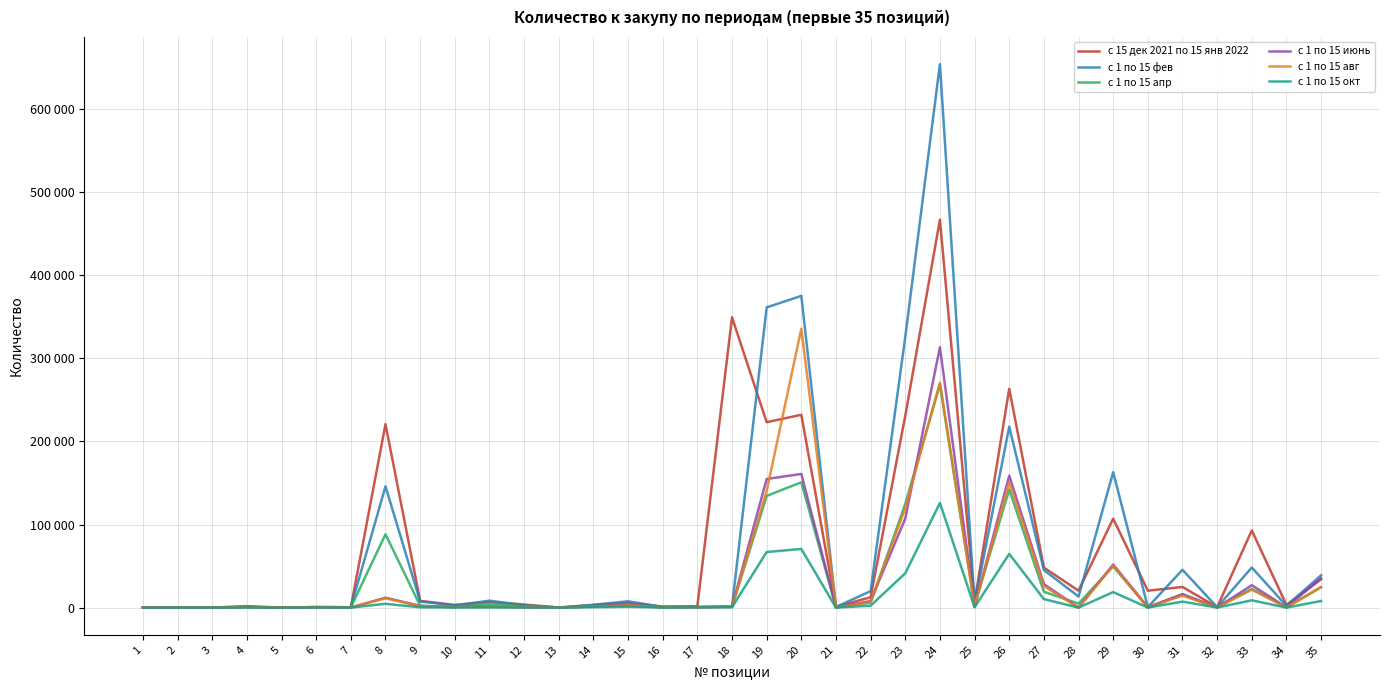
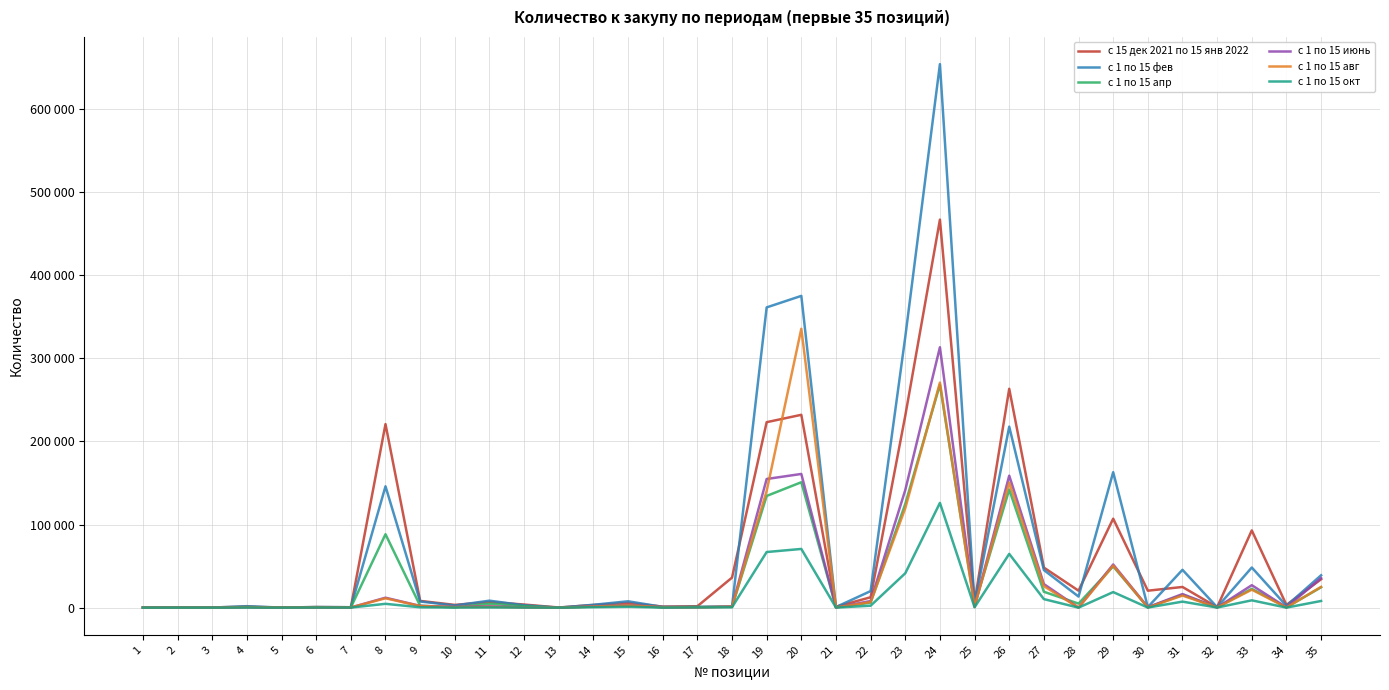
с 15 дек 2021 по 15 янв 2022, 18: 350000 -> 40000
с 1 по 15 июнь, 23: 110000 -> 140000
